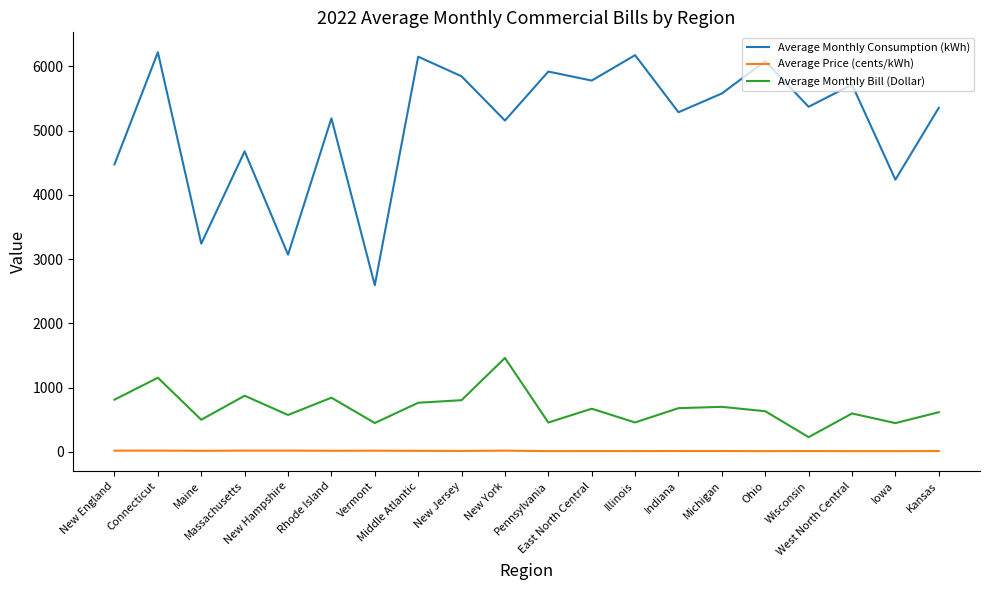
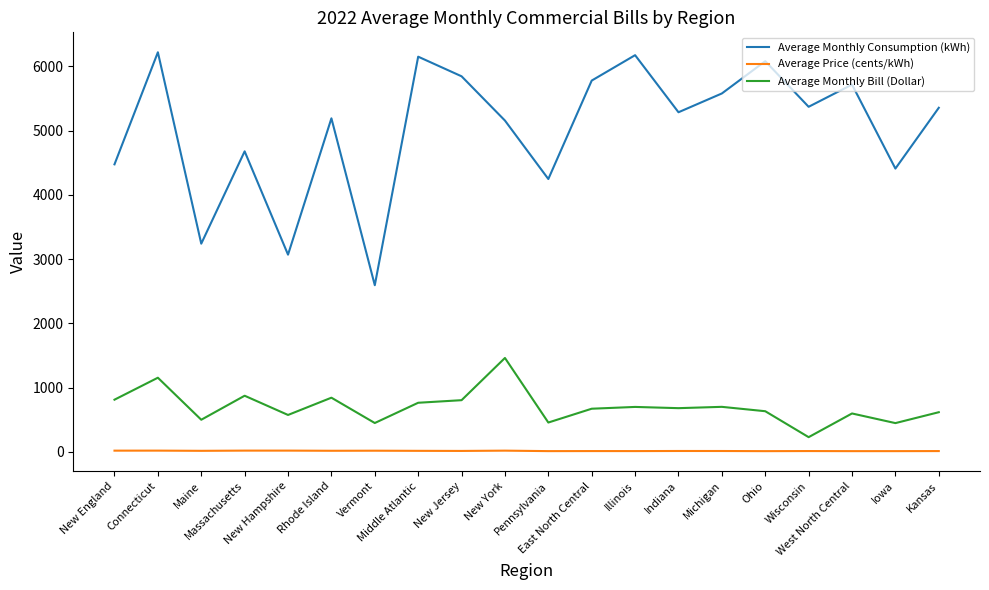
Average Monthly Consumption (kWh), Pennsylvania: 5900 -> 4200
Average Monthly Bill (Dollar), Illinois: 500 -> 700
Average Monthly Consumption (kWh), Iowa: 4200 -> 4400
